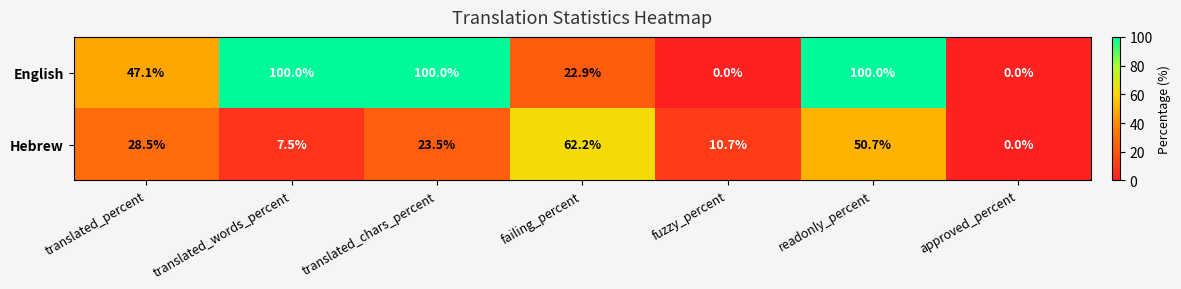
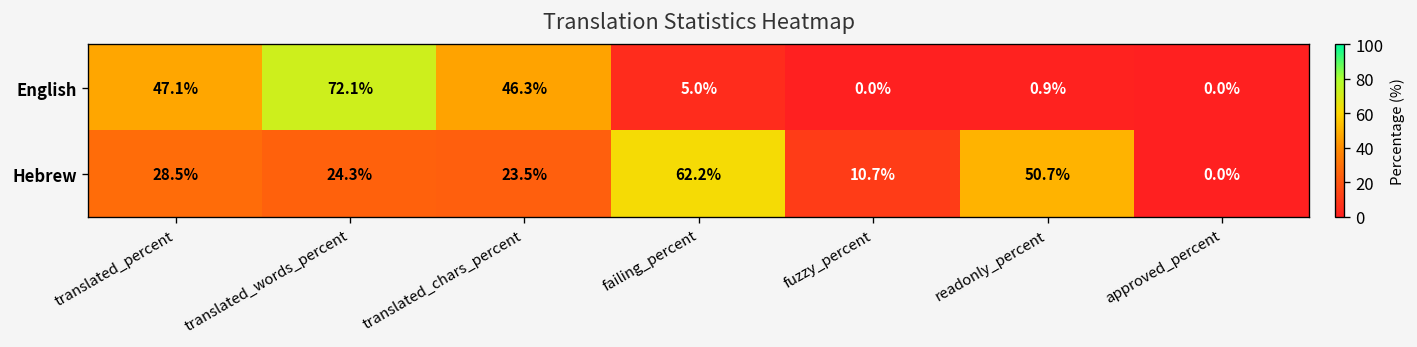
English, translated_words_percent: 100.0% -> 72.1%
English, translated_chars_percent: 100.0% -> 46.3%
English, failing_percent: 22.9% -> 5.0%
English, readonly_percent: 100.0% -> 0.9%
Hebrew, translated_words_percent: 7.5% -> 24.3%
